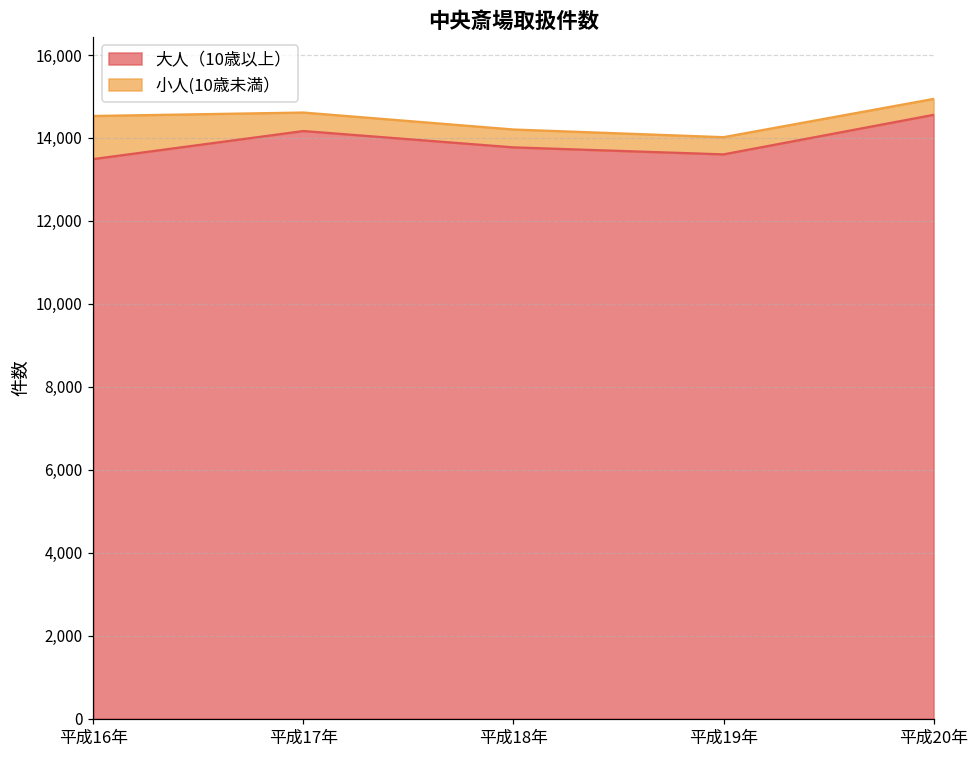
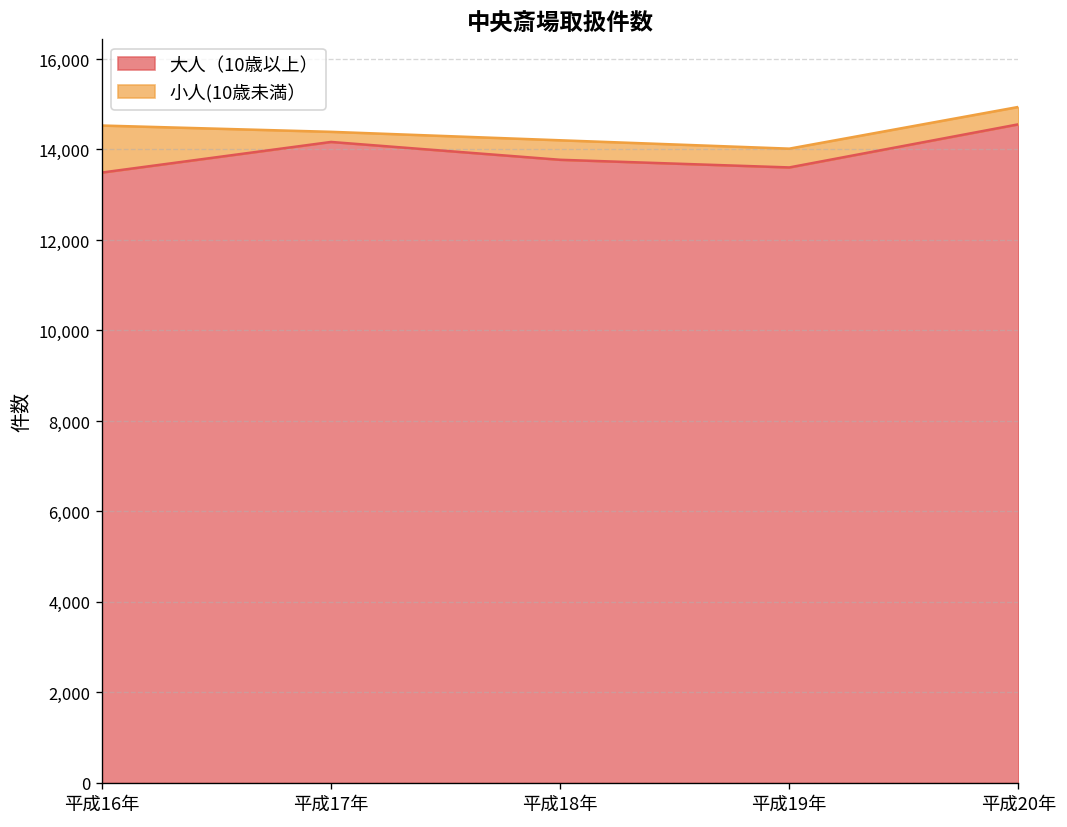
小人(10歳未満）, 平成17年: 400 -> 200
